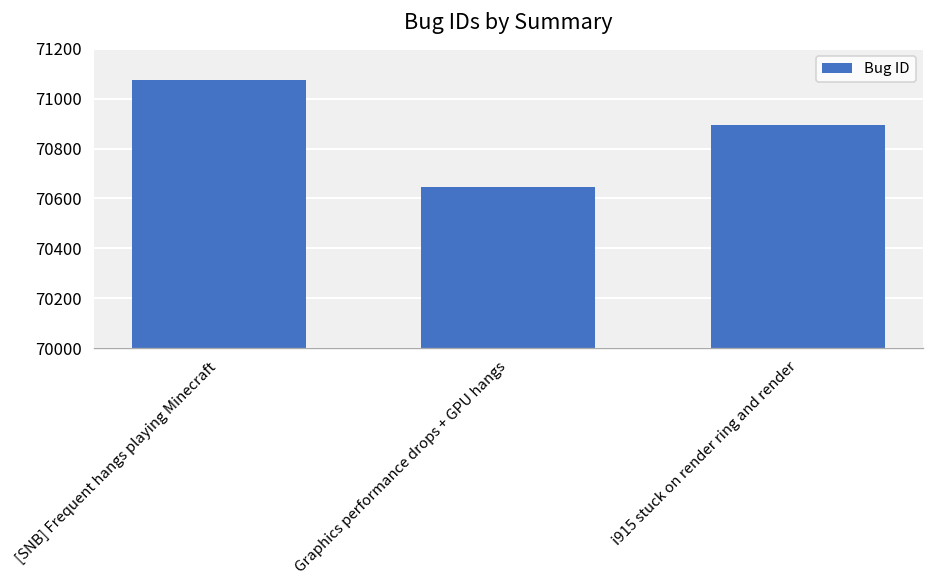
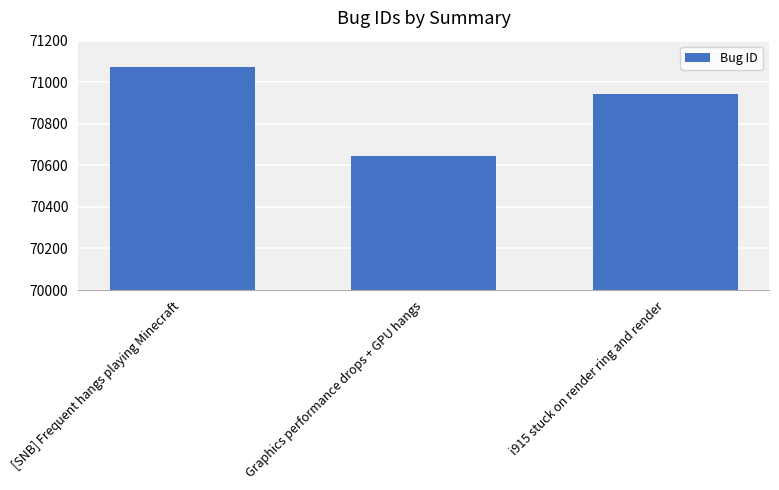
i915 stuck on render ring and render: 70900 -> 70940
